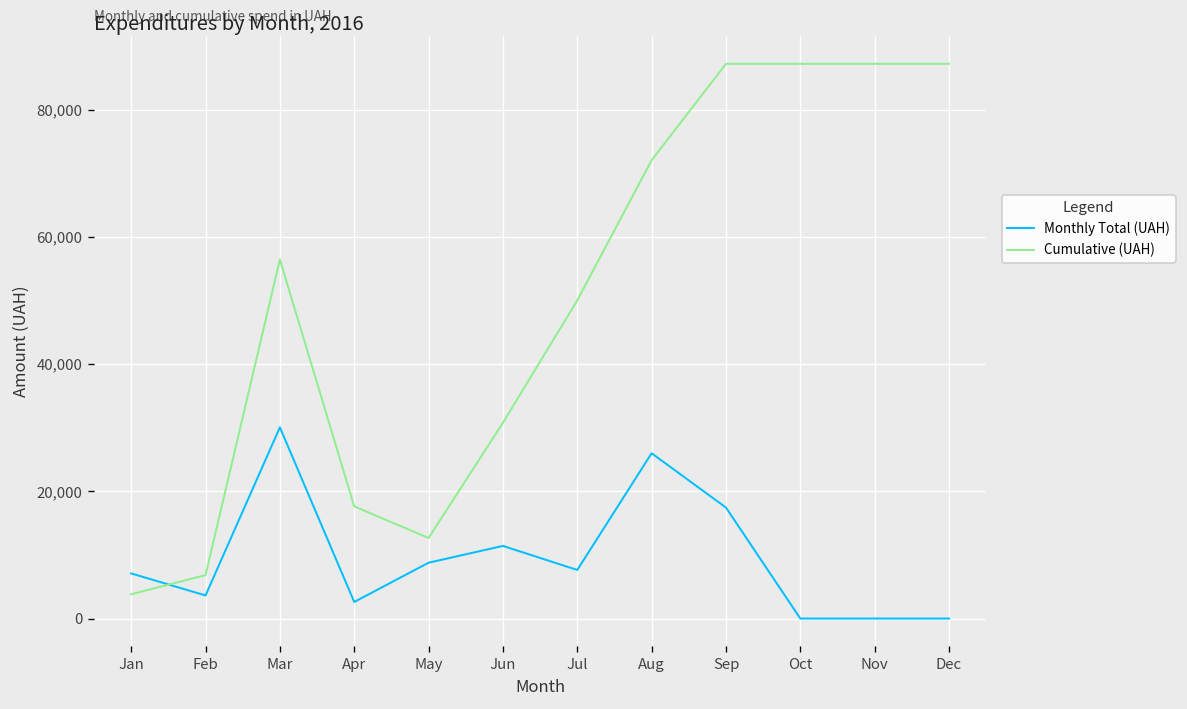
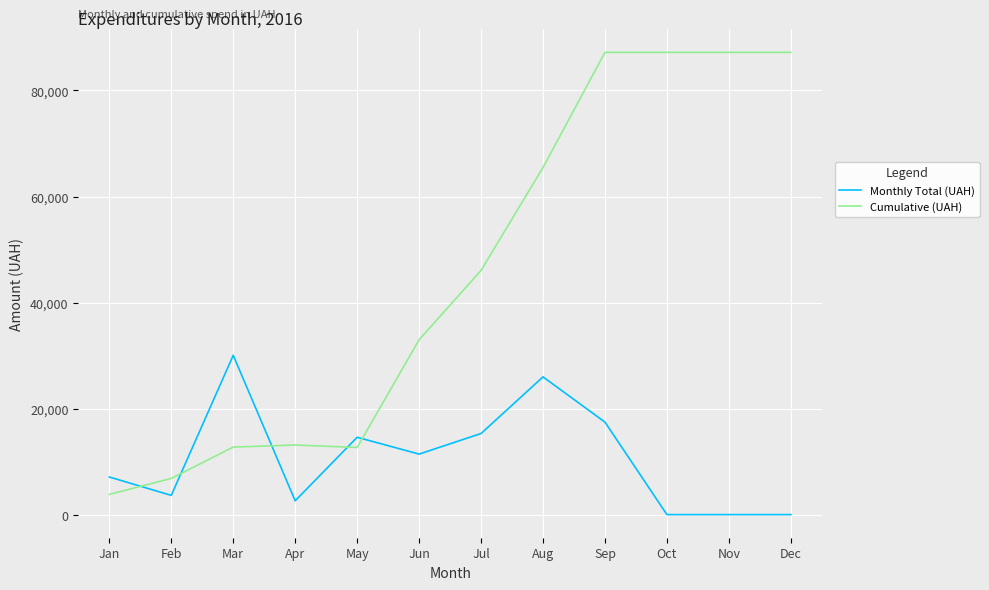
Cumulative (UAH), Mar: 56,000 -> 13,000
Cumulative (UAH), Apr: 18,000 -> 13,000
Monthly Total (UAH), May: 9,000 -> 15,000
Cumulative (UAH), Jun: 31,000 -> 33,000
Monthly Total (UAH), Jul: 8,000 -> 15,000
Cumulative (UAH), Jul: 50,000 -> 46,000
Cumulative (UAH), Aug: 72,000 -> 65,000
